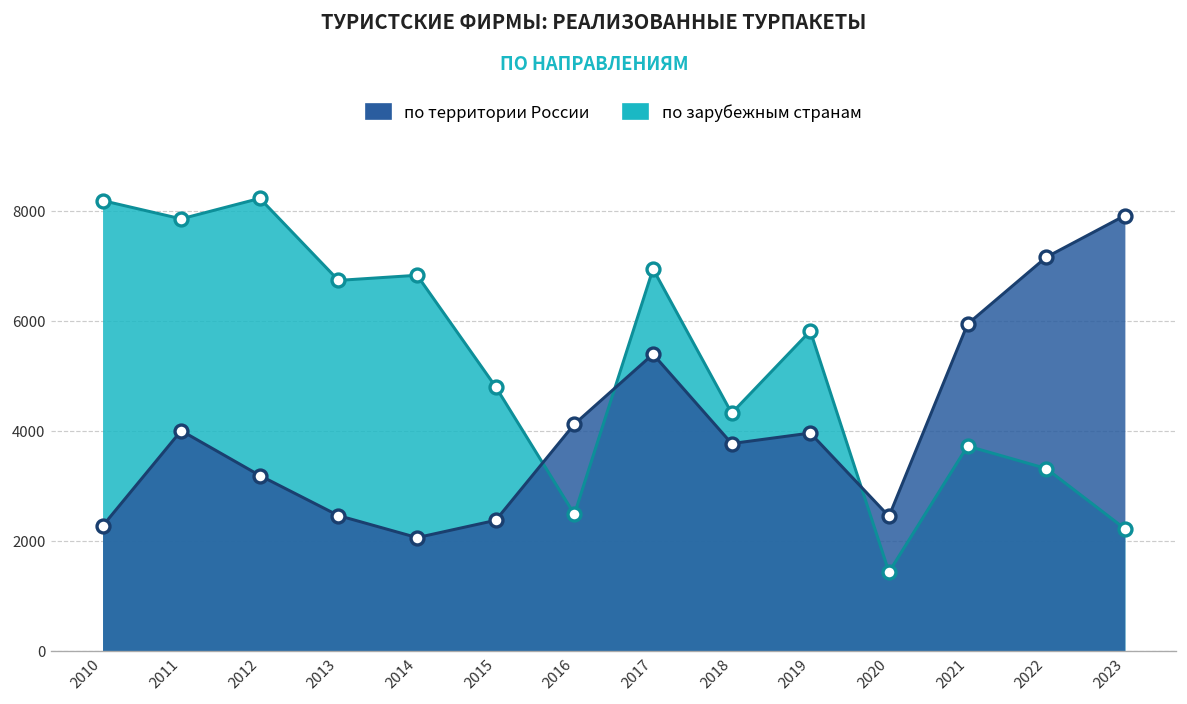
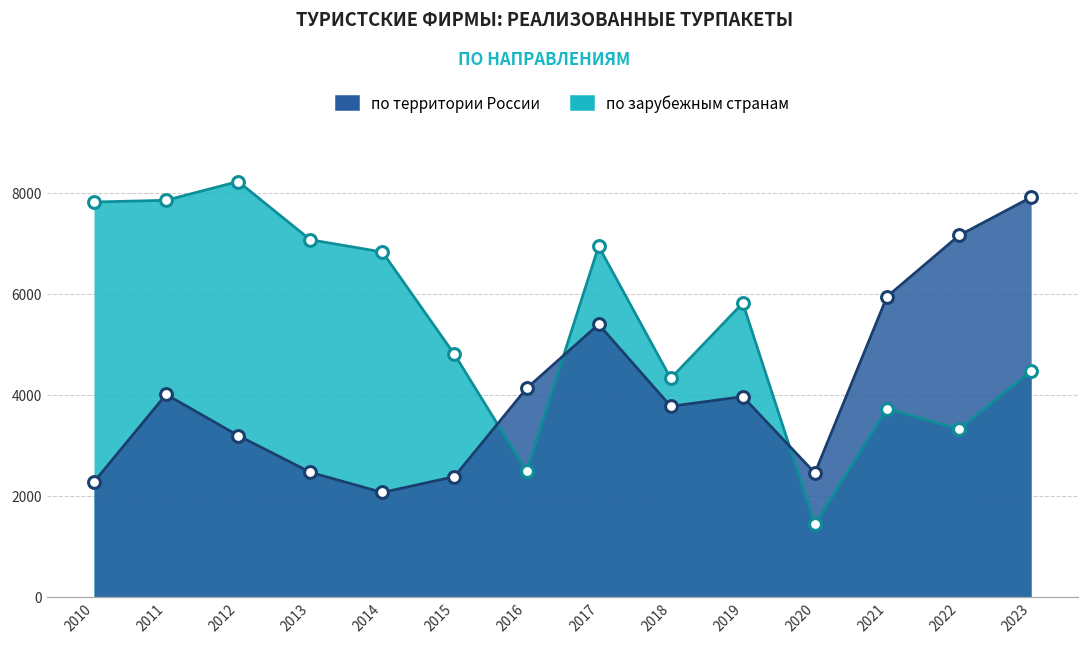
по зарубежным странам, 2010: 8200 -> 7800
по зарубежным странам, 2013: 6700 -> 7100
по зарубежным странам, 2023: 2200 -> 4500
